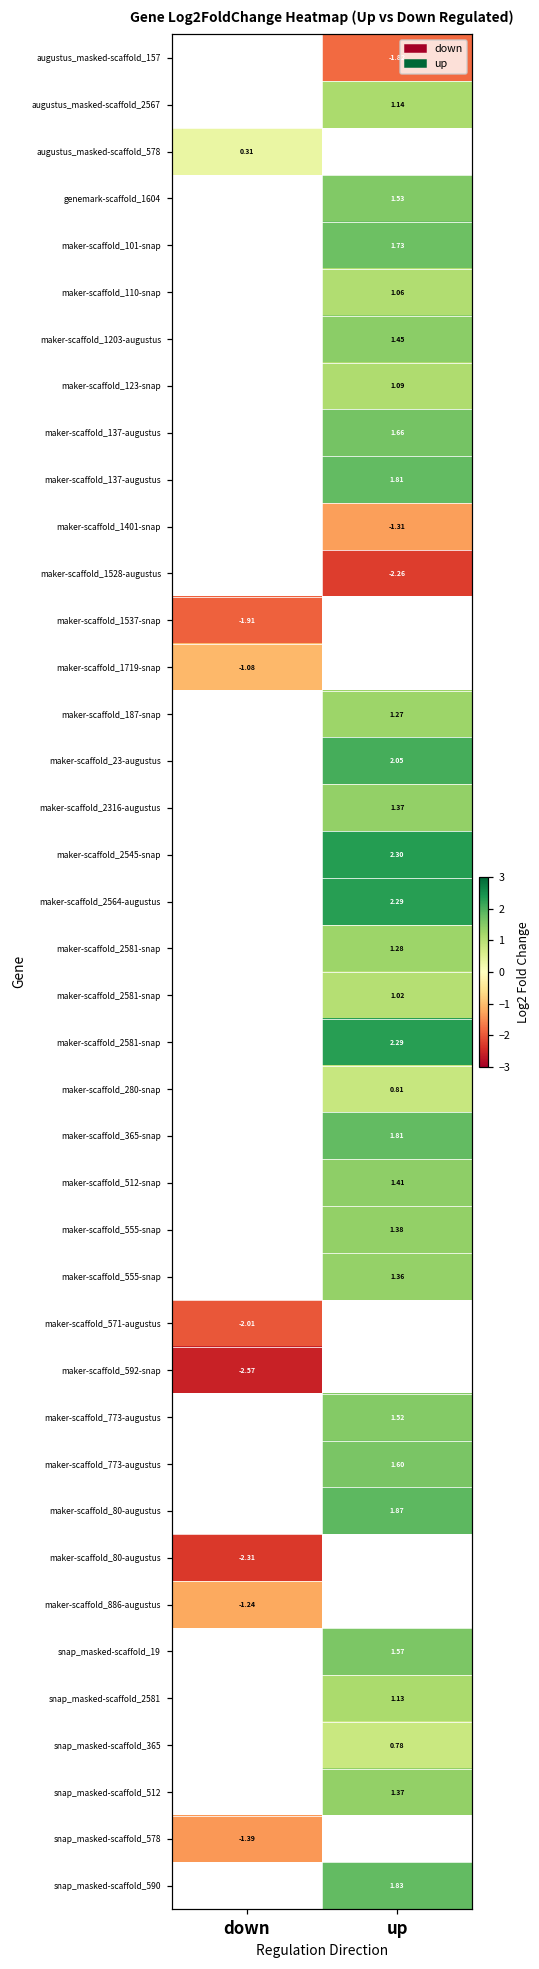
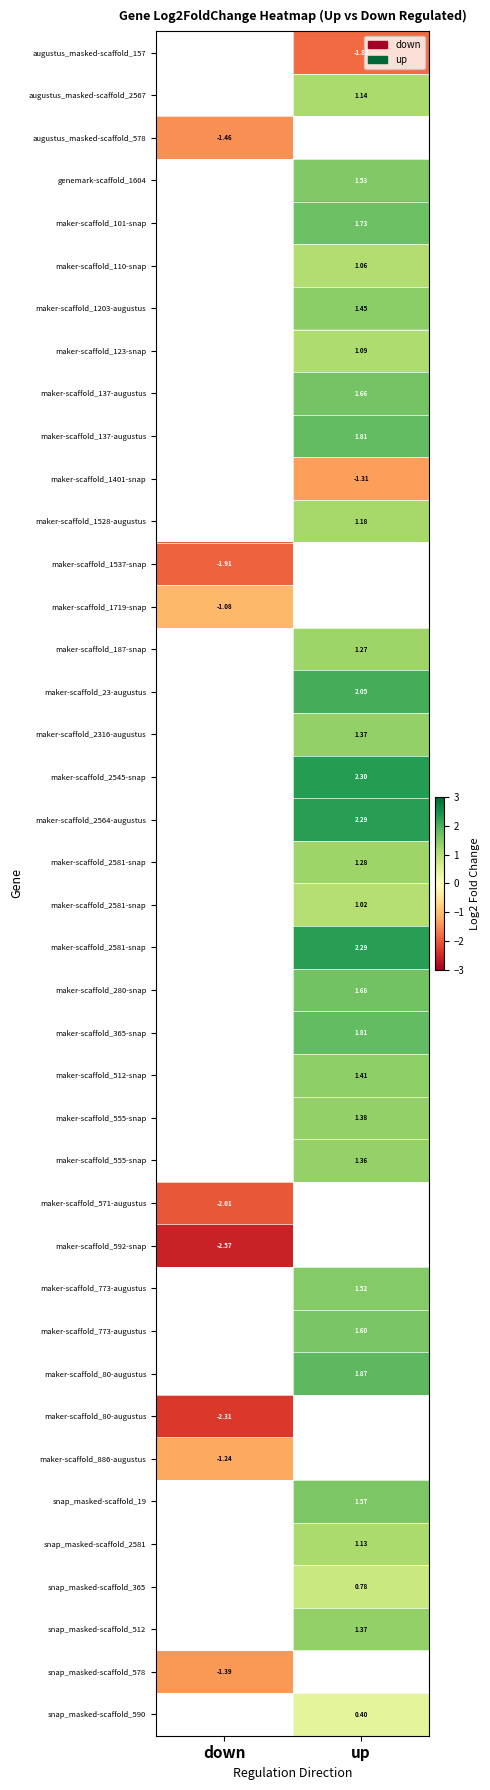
augustus_masked-scaffold_578, down: 0.31 -> -1.46
maker-scaffold_1528-augustus, up: -2.26 -> 1.18
maker-scaffold_280-snap, up: 0.81 -> 1.68
snap_masked-scaffold_590, up: 1.83 -> 0.40
